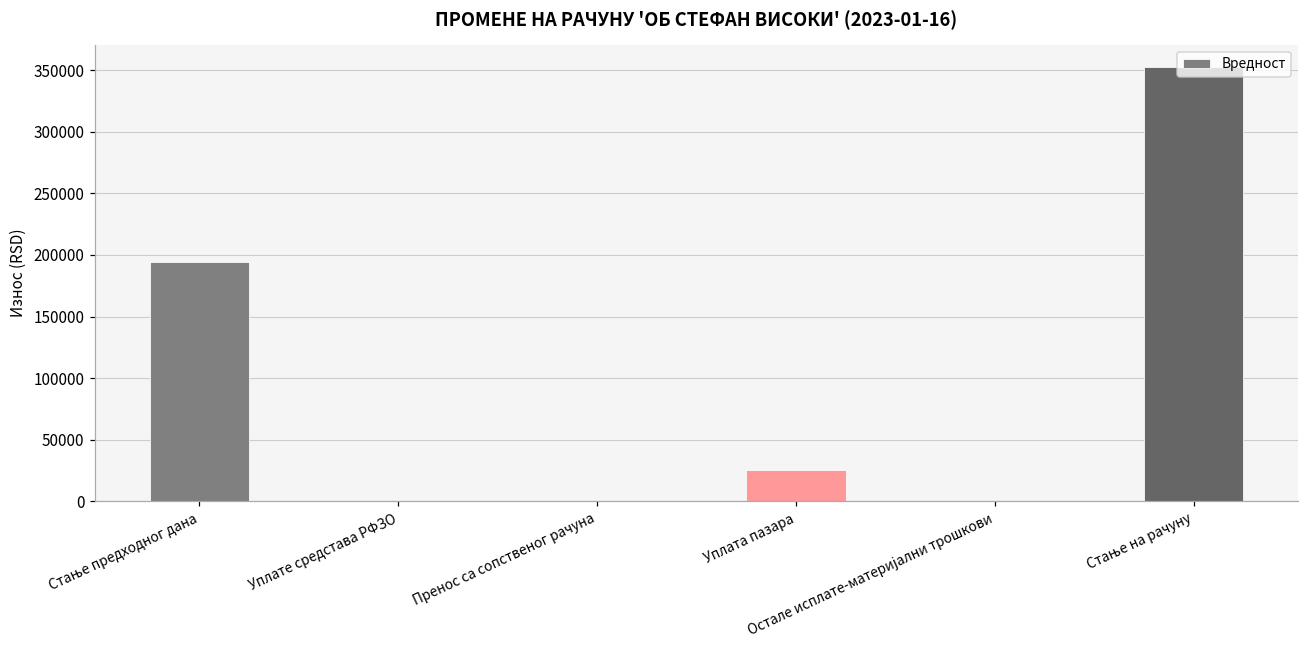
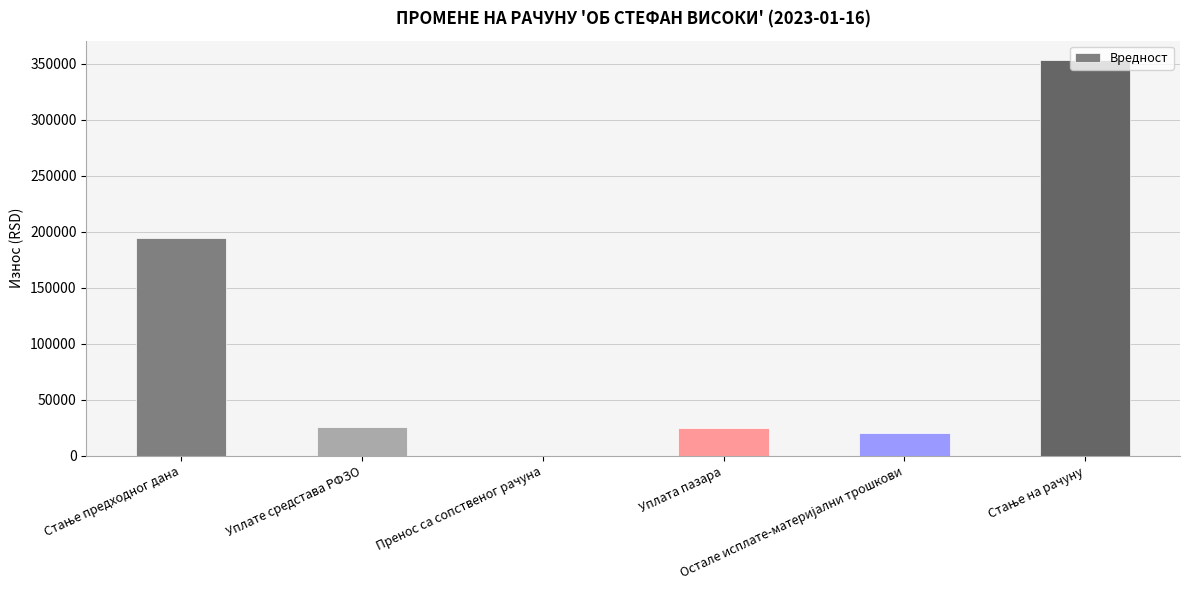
Уплате средстава РФЗО: 0 -> 25000
Остале исплате-материјални трошкови: 0 -> 20000
